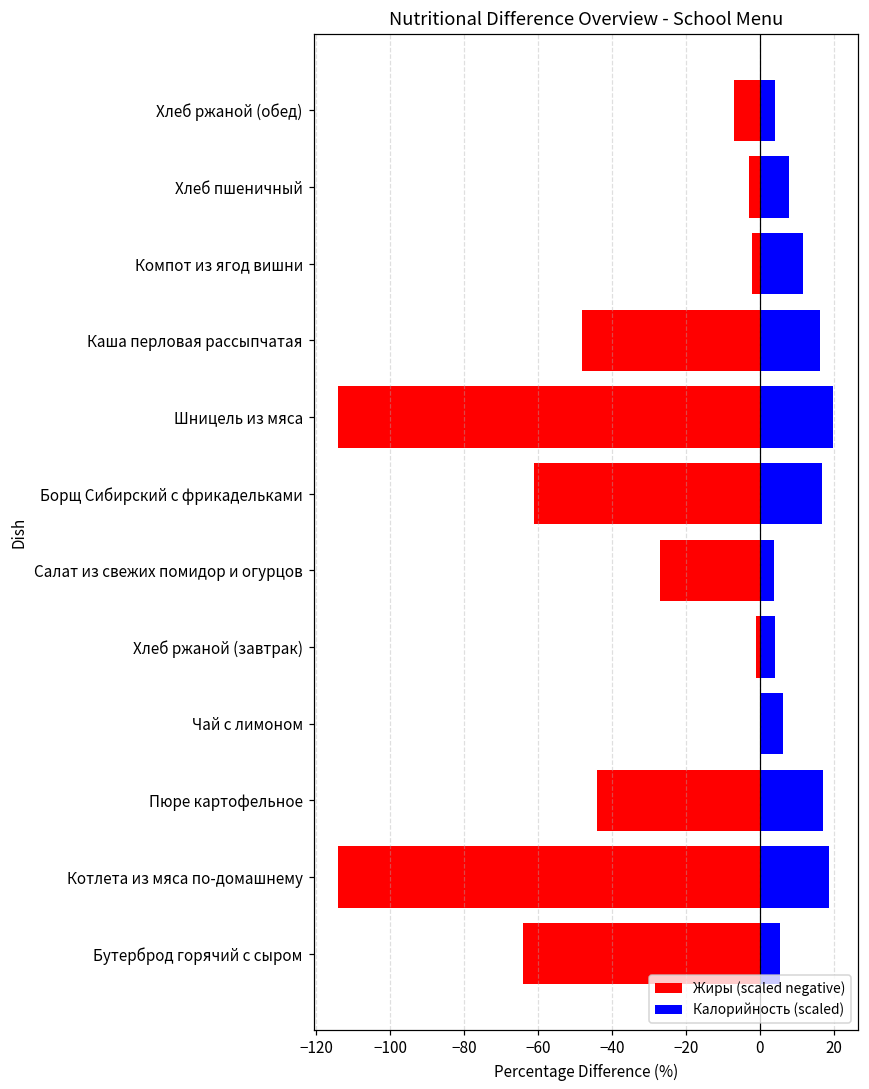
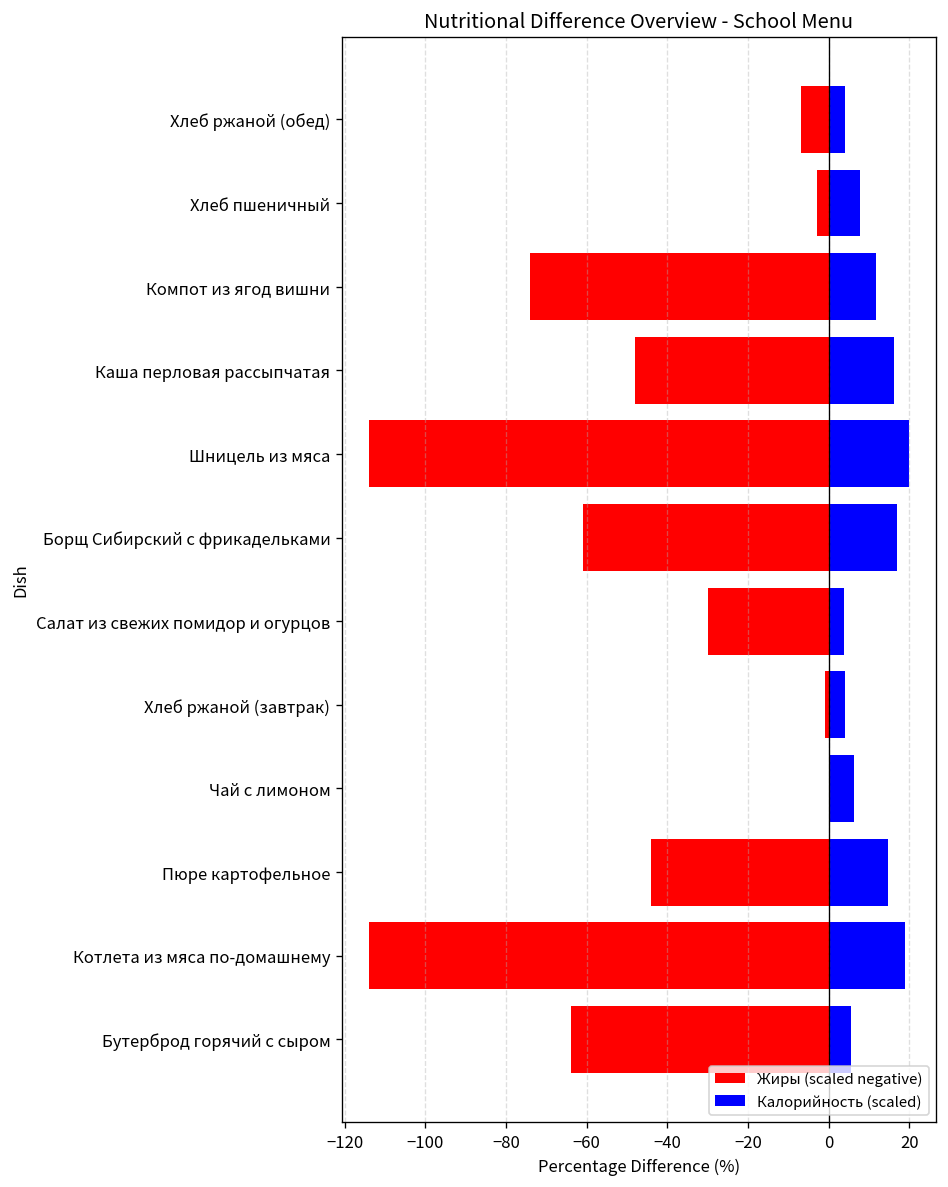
Жиры (scaled negative), Компот из ягод вишни: -2 -> -74
Жиры (scaled negative), Салат из свежих помидор и огурцов: -27 -> -30
Калорийность (scaled), Пюре картофельное: 17 -> 15
